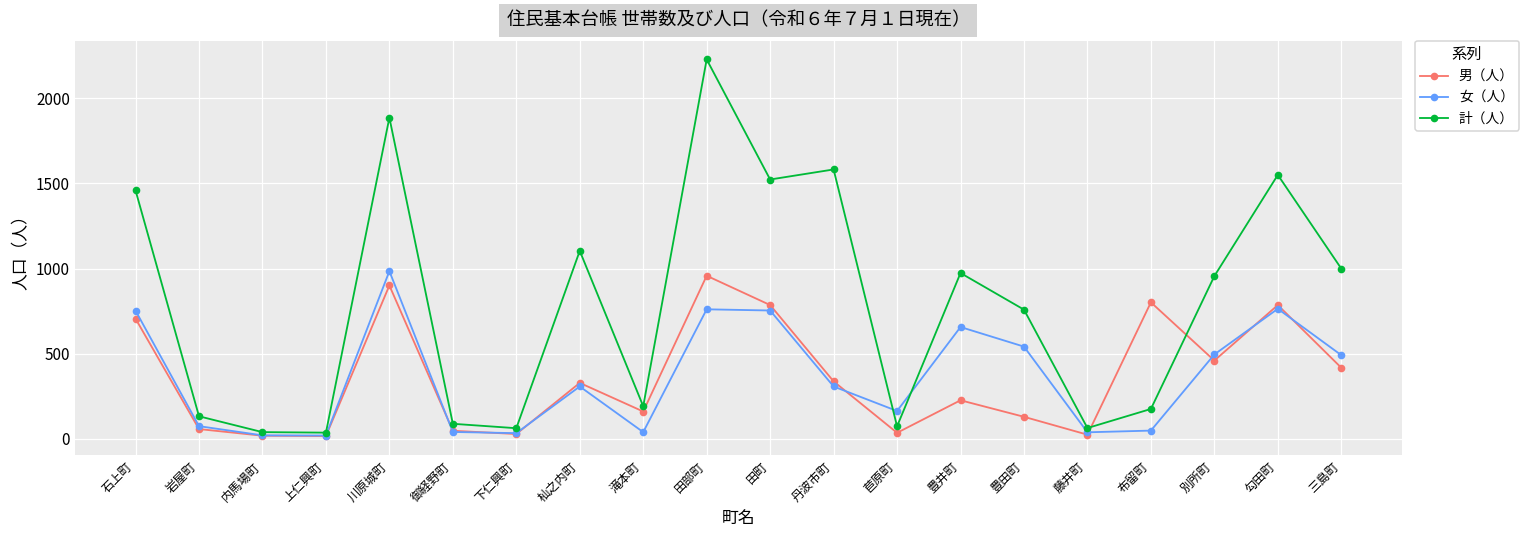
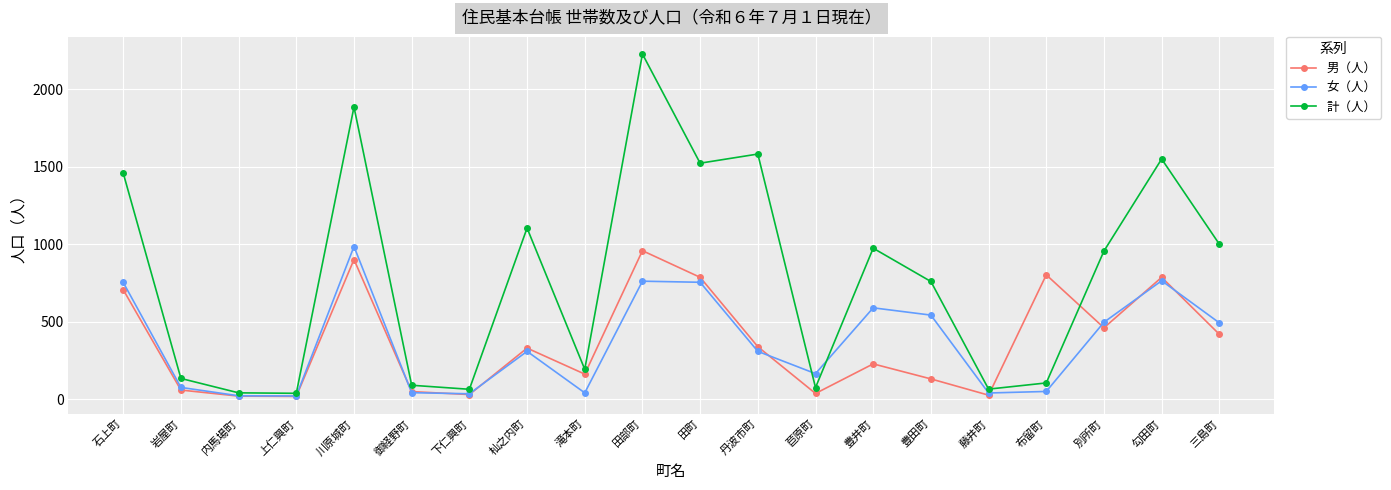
女（人）, 豊井町: 660 -> 590
計（人）, 布留町: 180 -> 100
